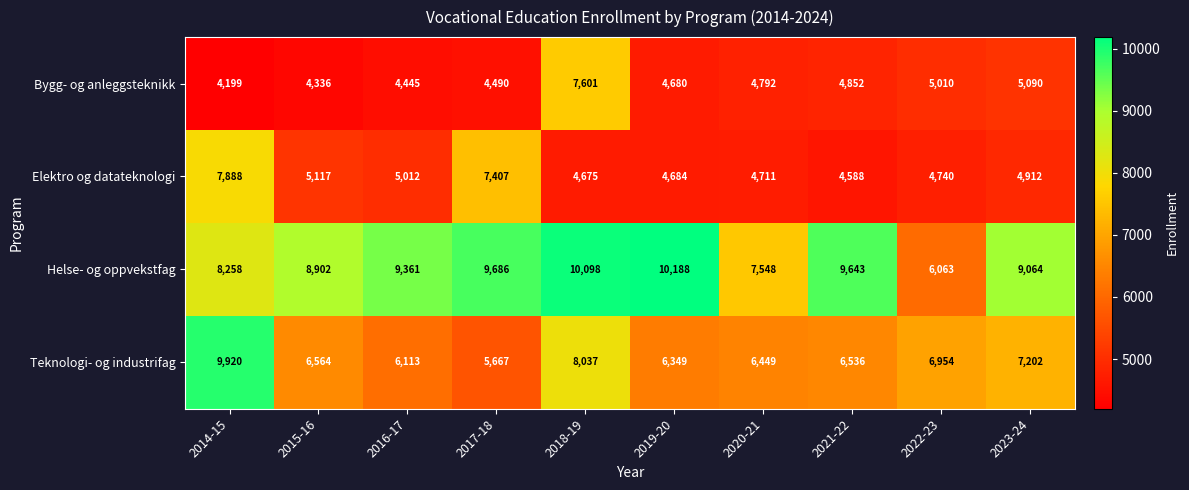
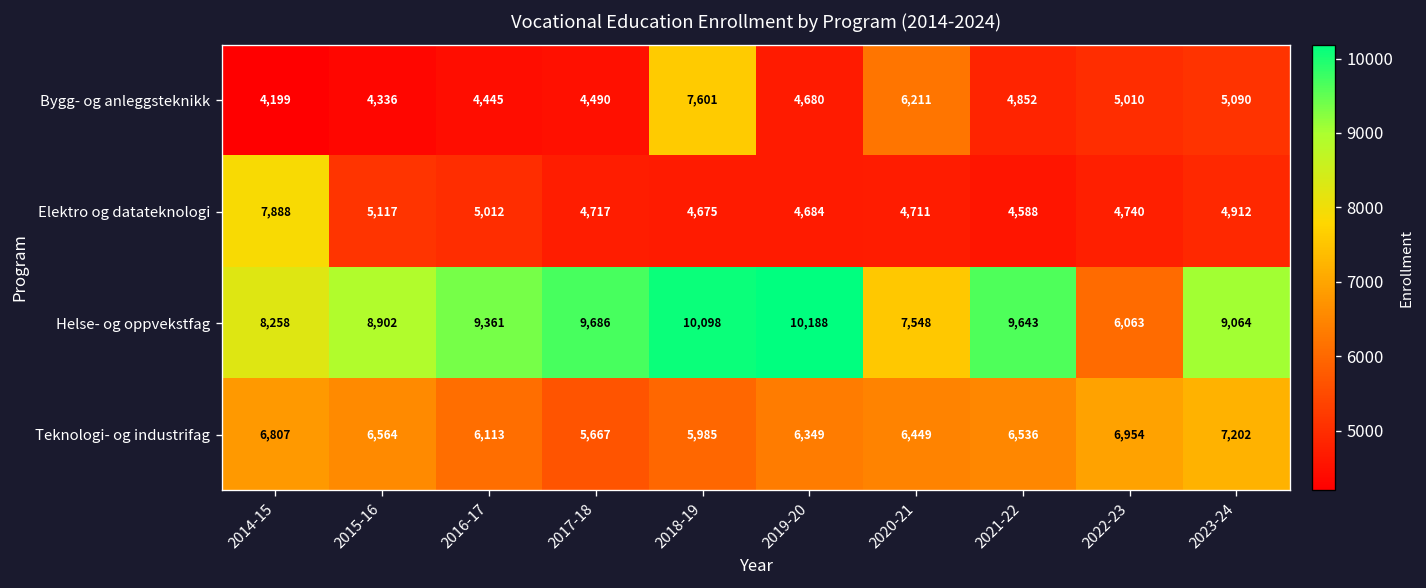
Bygg- og anleggsteknikk, 2020-21: 4,792 -> 6,211
Elektro og datateknologi, 2017-18: 7,407 -> 4,717
Teknologi- og industrifag, 2014-15: 9,920 -> 6,807
Teknologi- og industrifag, 2018-19: 8,037 -> 5,985
